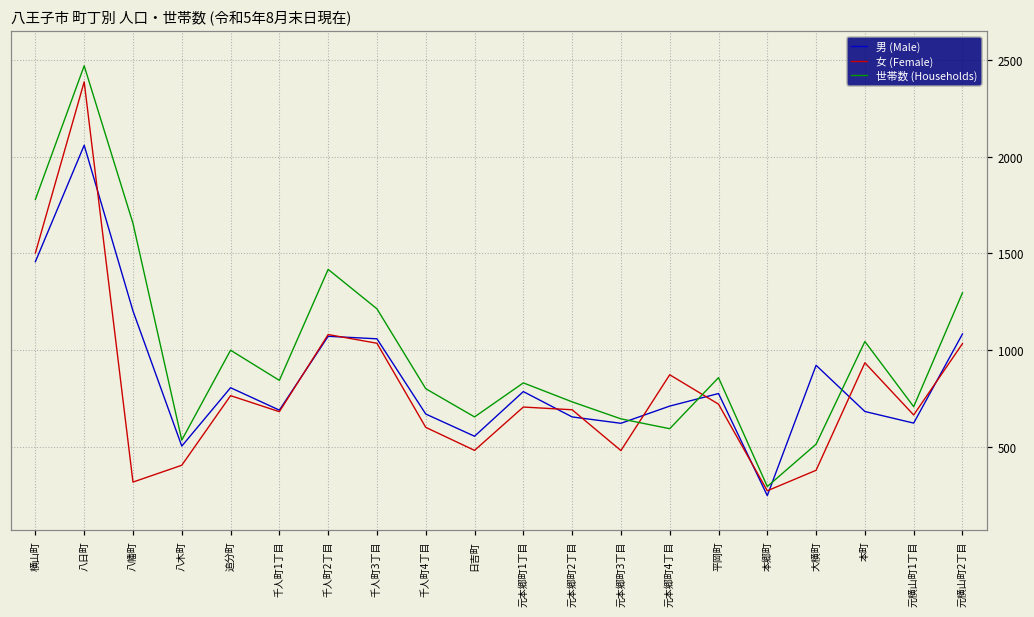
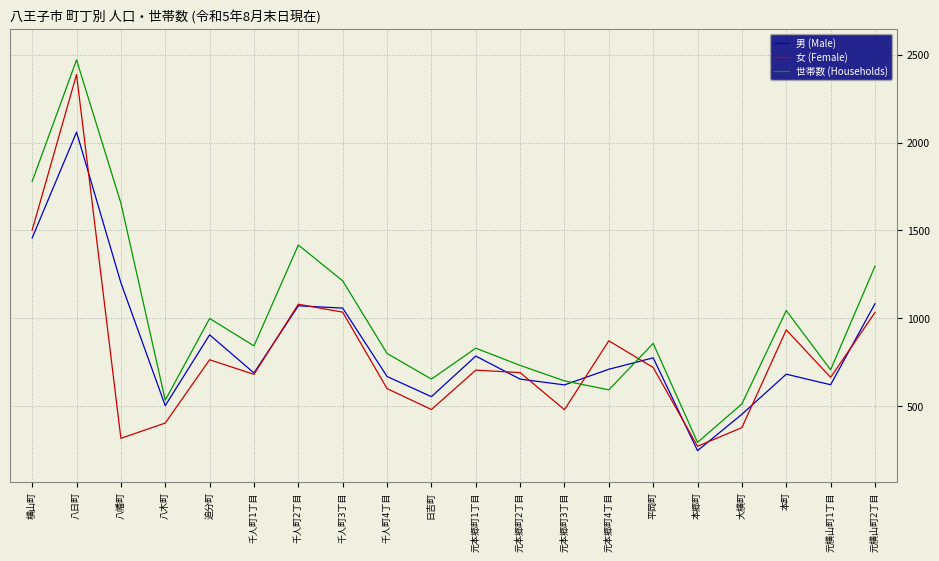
男 (Male), 追分町: 810 -> 910
男 (Male), 大横町: 920 -> 450
